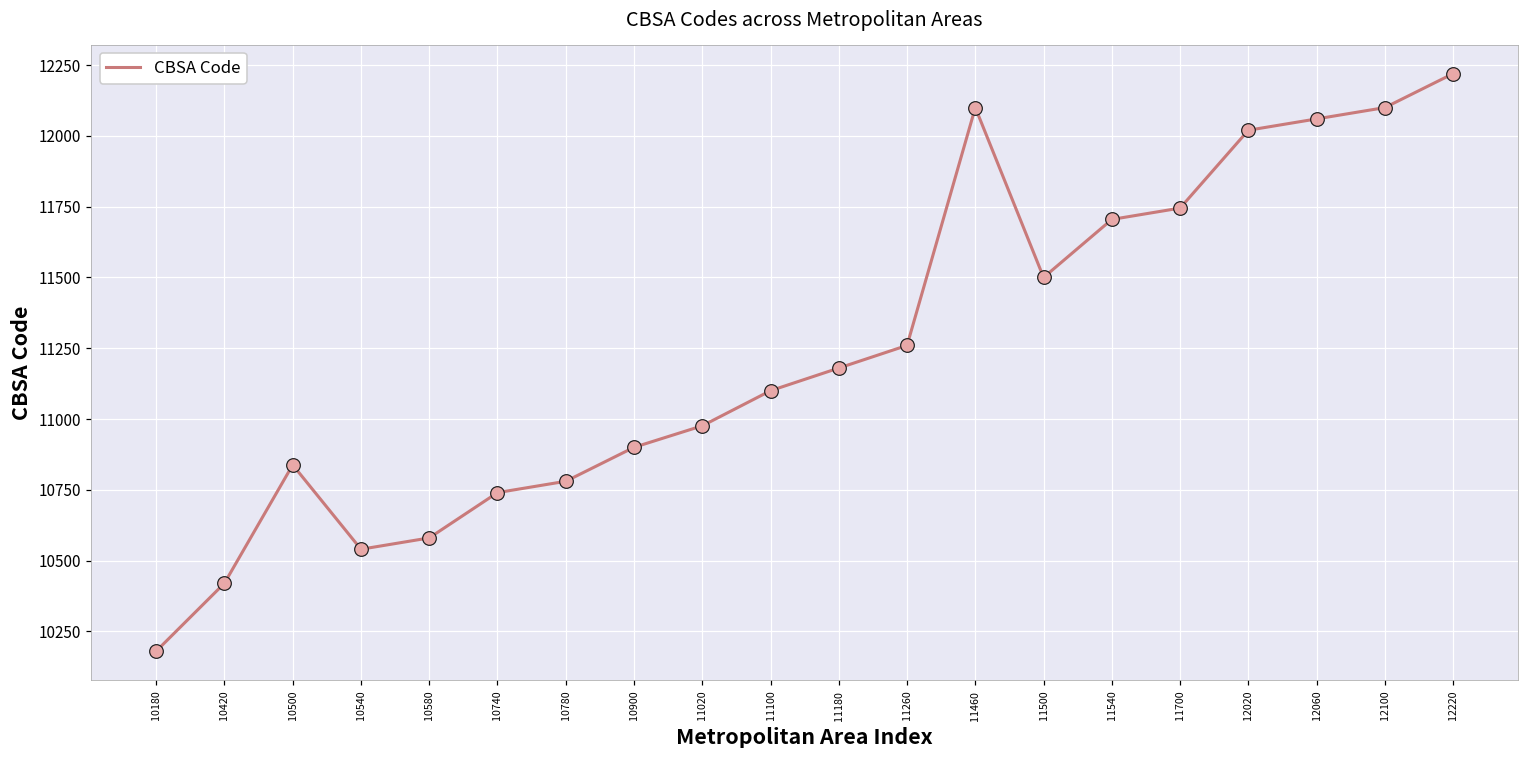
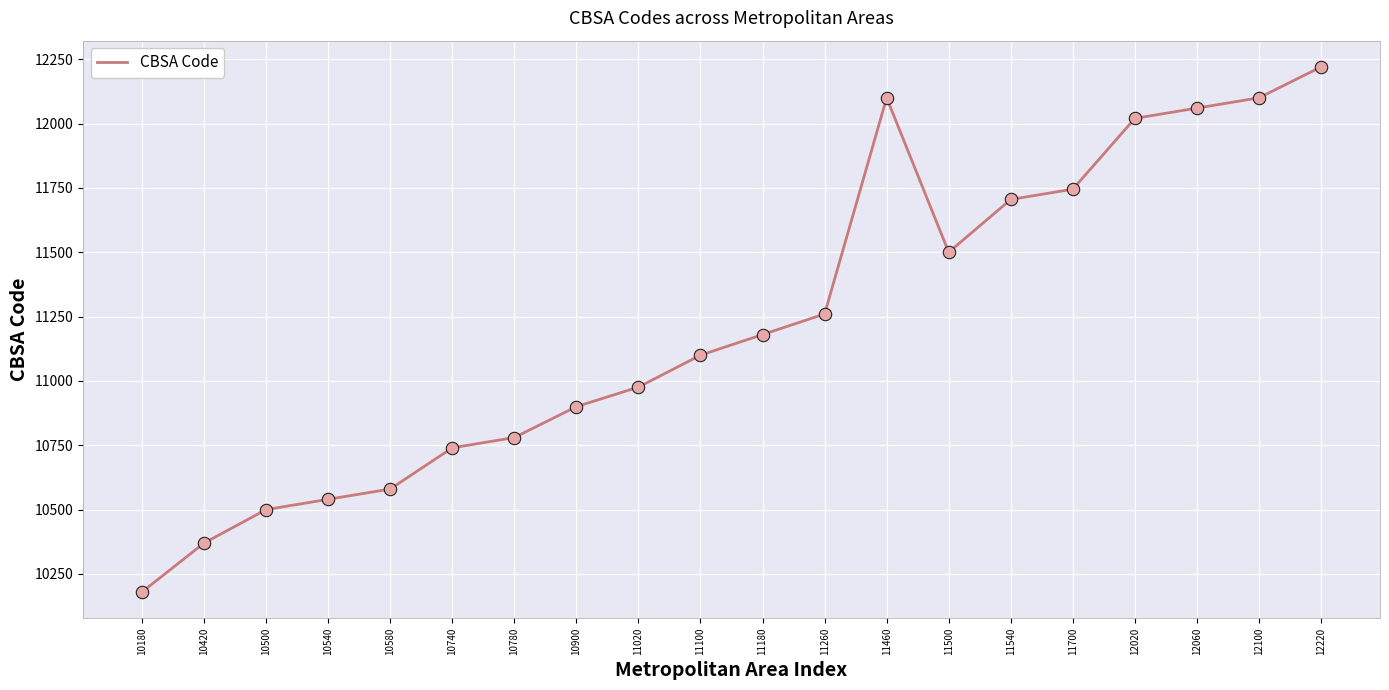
10420: 10420 -> 10370
10500: 10840 -> 10500
